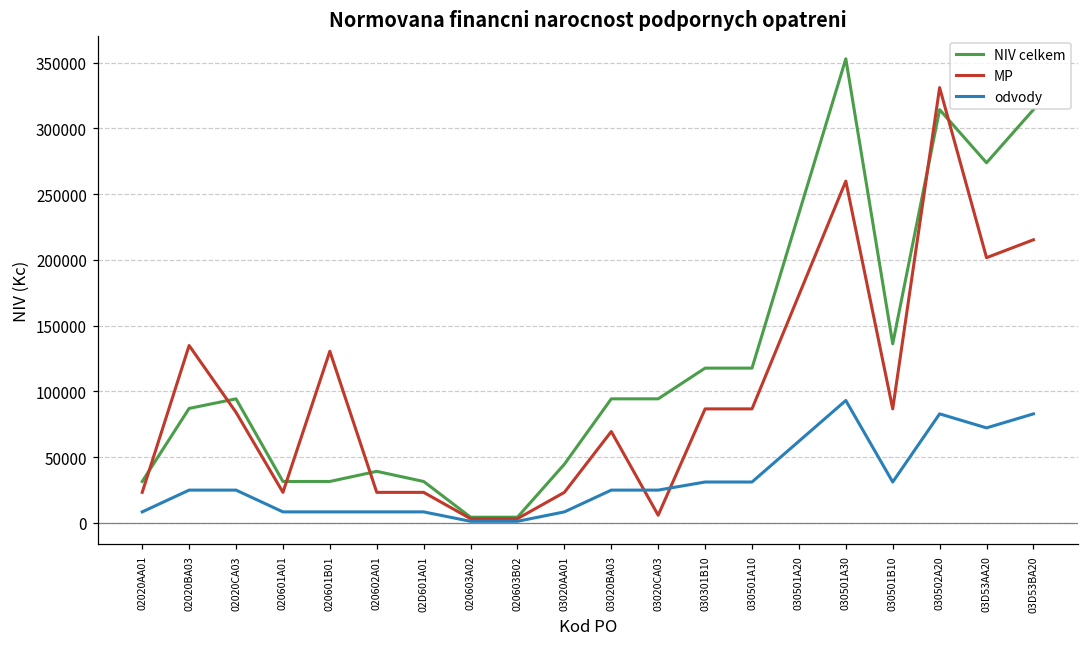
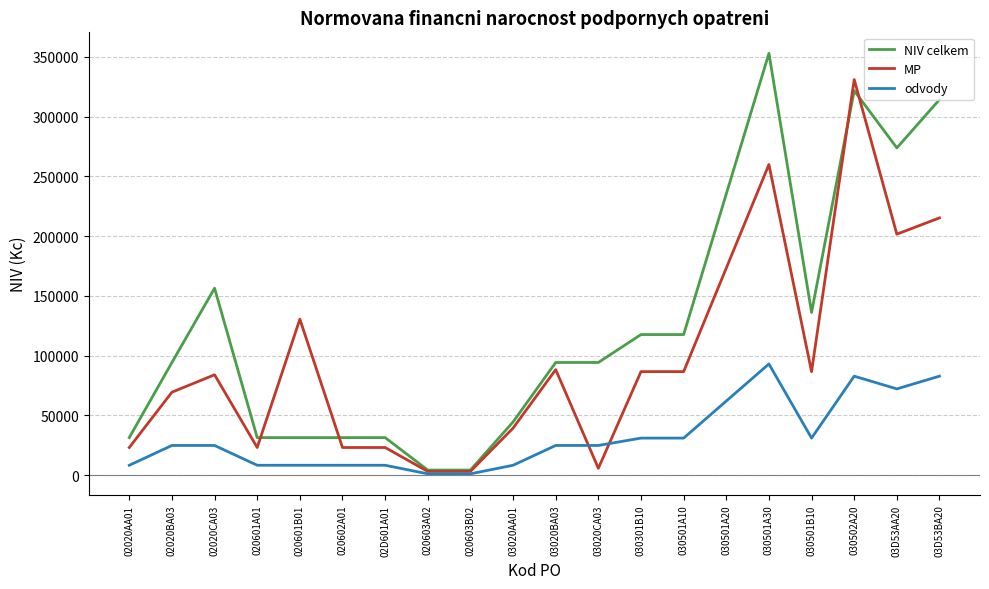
NIV celkem, 02020BA03: 87000 -> 94000
MP, 02020BA03: 135000 -> 69000
NIV celkem, 02020CA03: 94000 -> 156000
NIV celkem, 020602A01: 39000 -> 31000
MP, 03020AA01: 23000 -> 39000
MP, 03020BA03: 69000 -> 88000
NIV celkem, 030502A20: 314000 -> 322000
